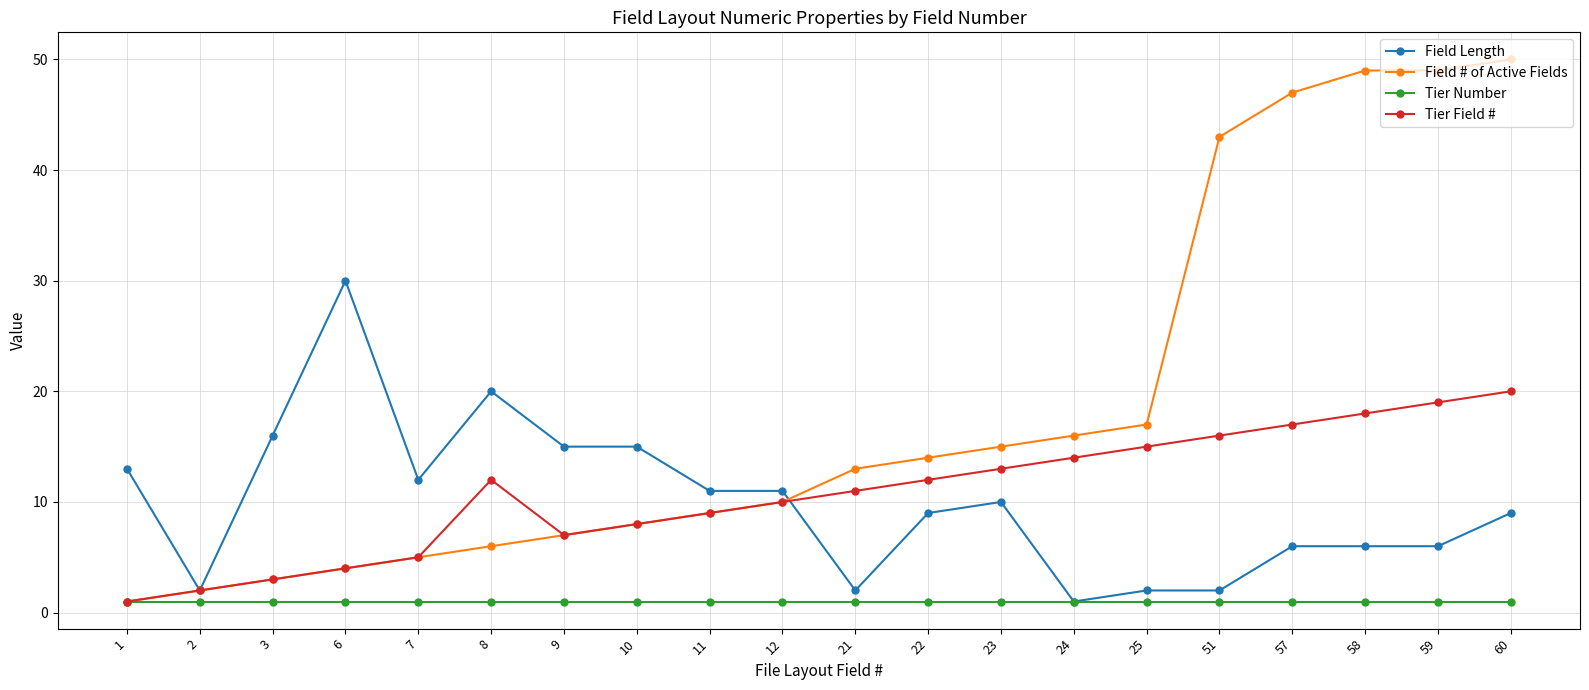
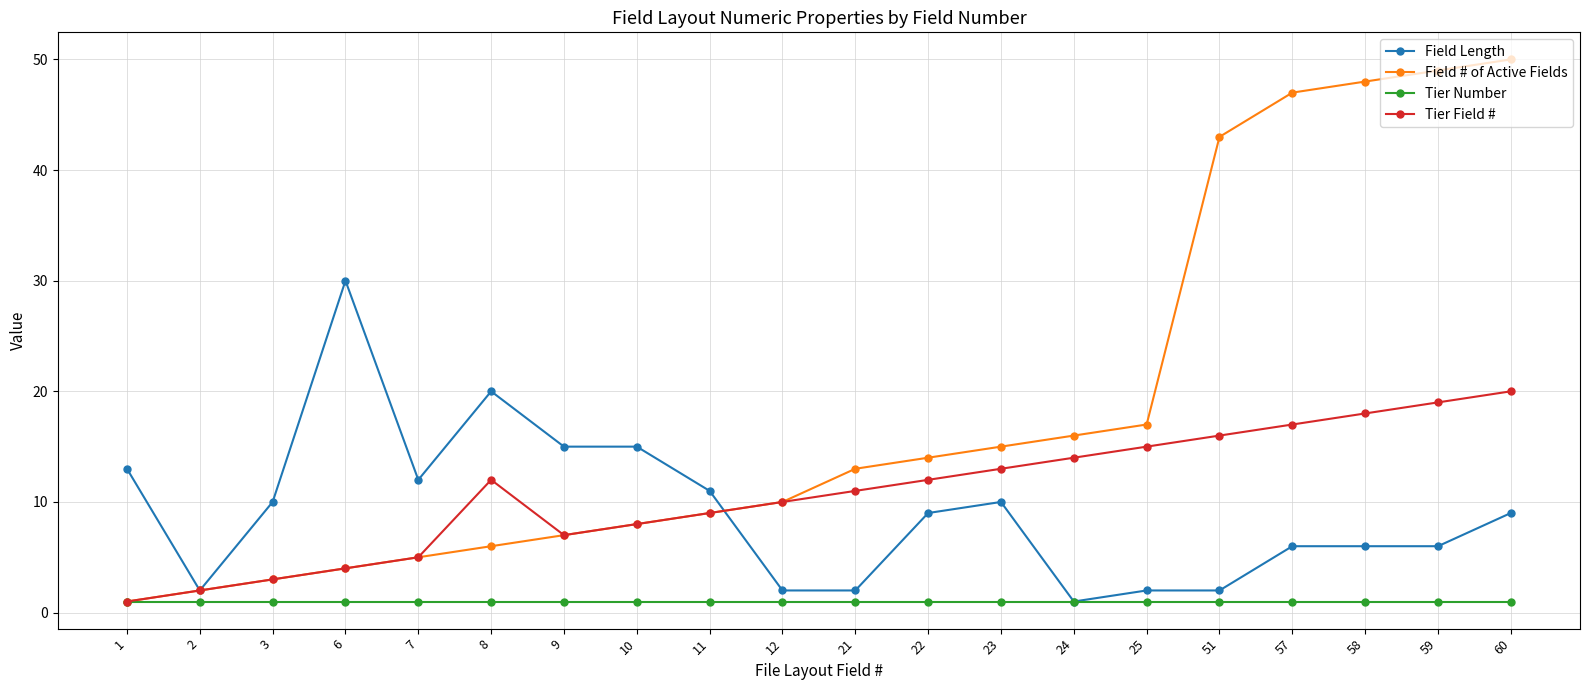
Field Length, 3: 16 -> 10
Field Length, 12: 11 -> 2
Field # of Active Fields, 58: 49 -> 48
